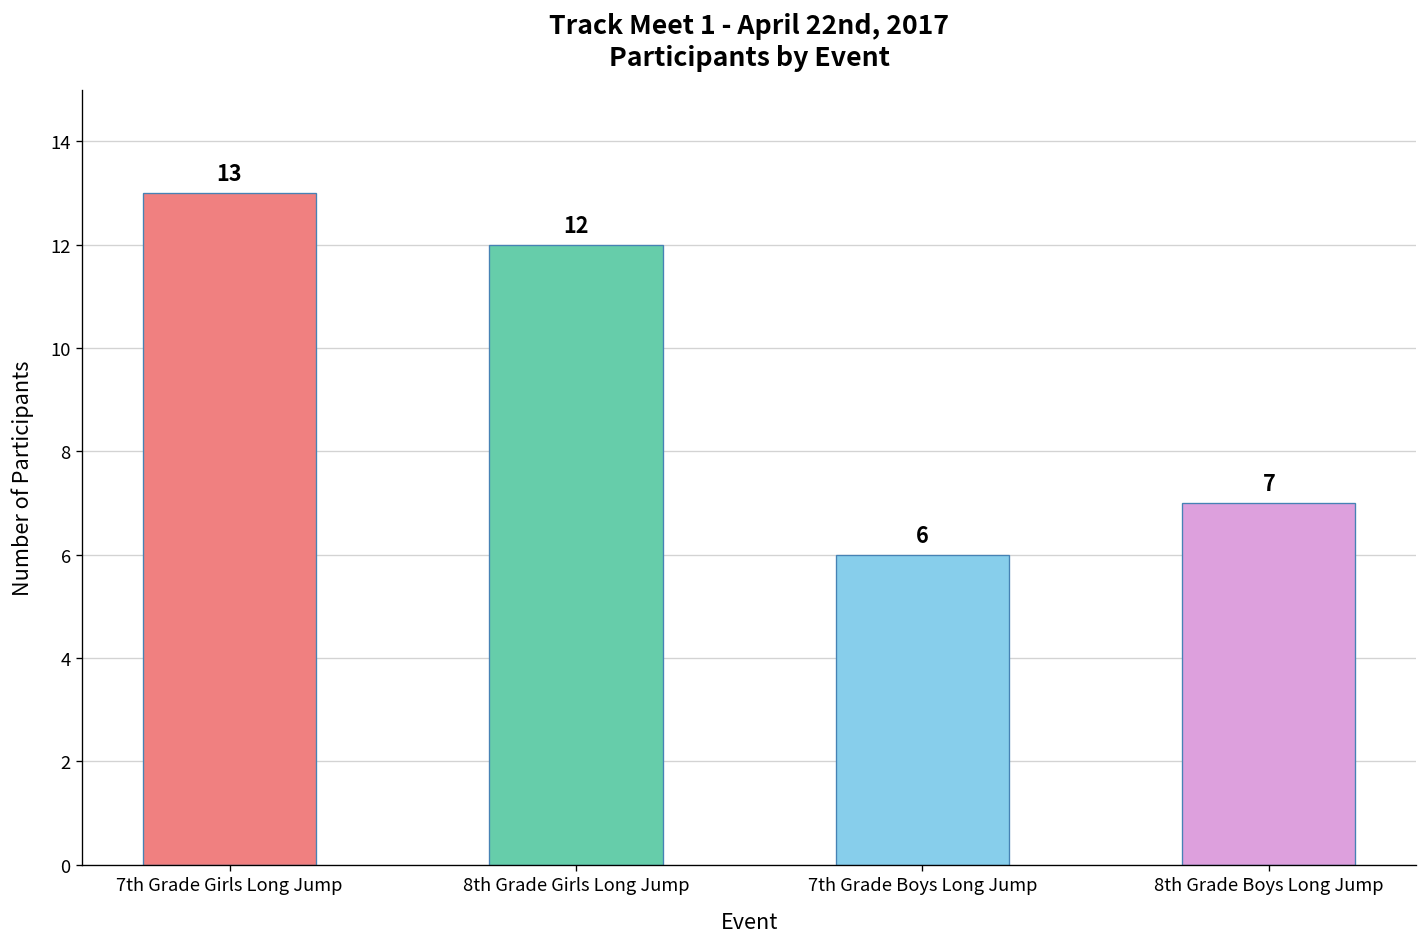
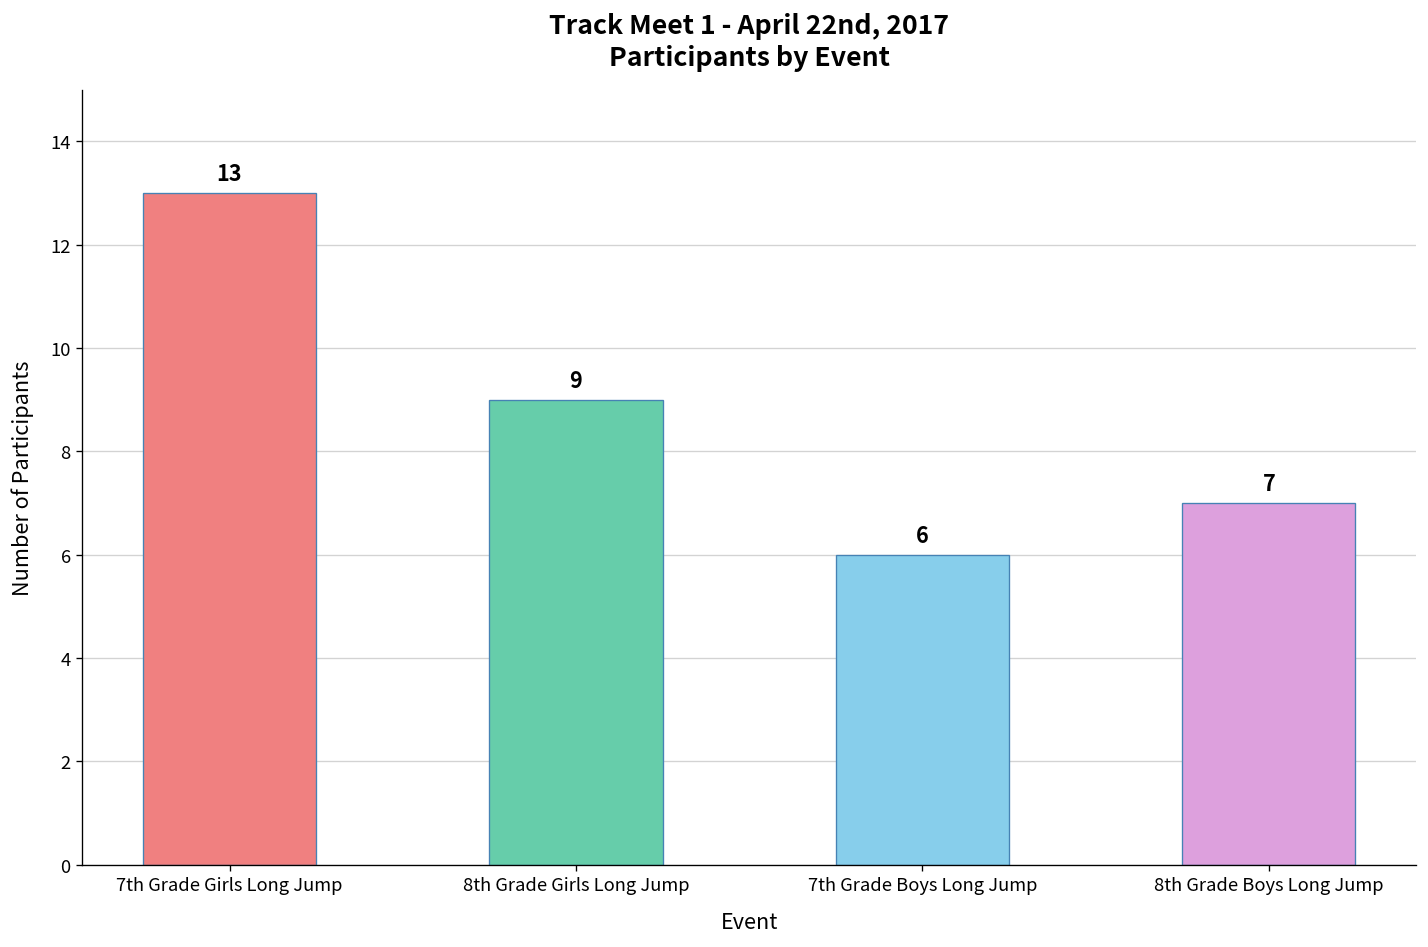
8th Grade Girls Long Jump: 12 -> 9
